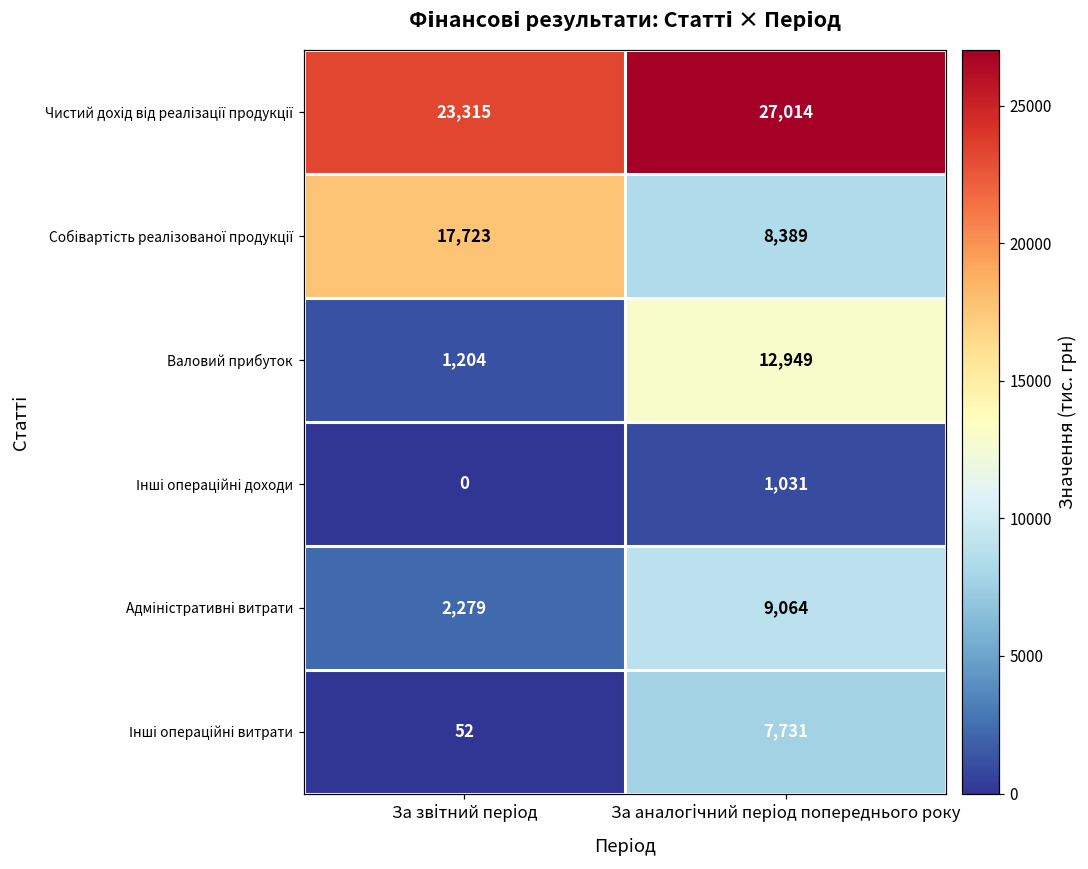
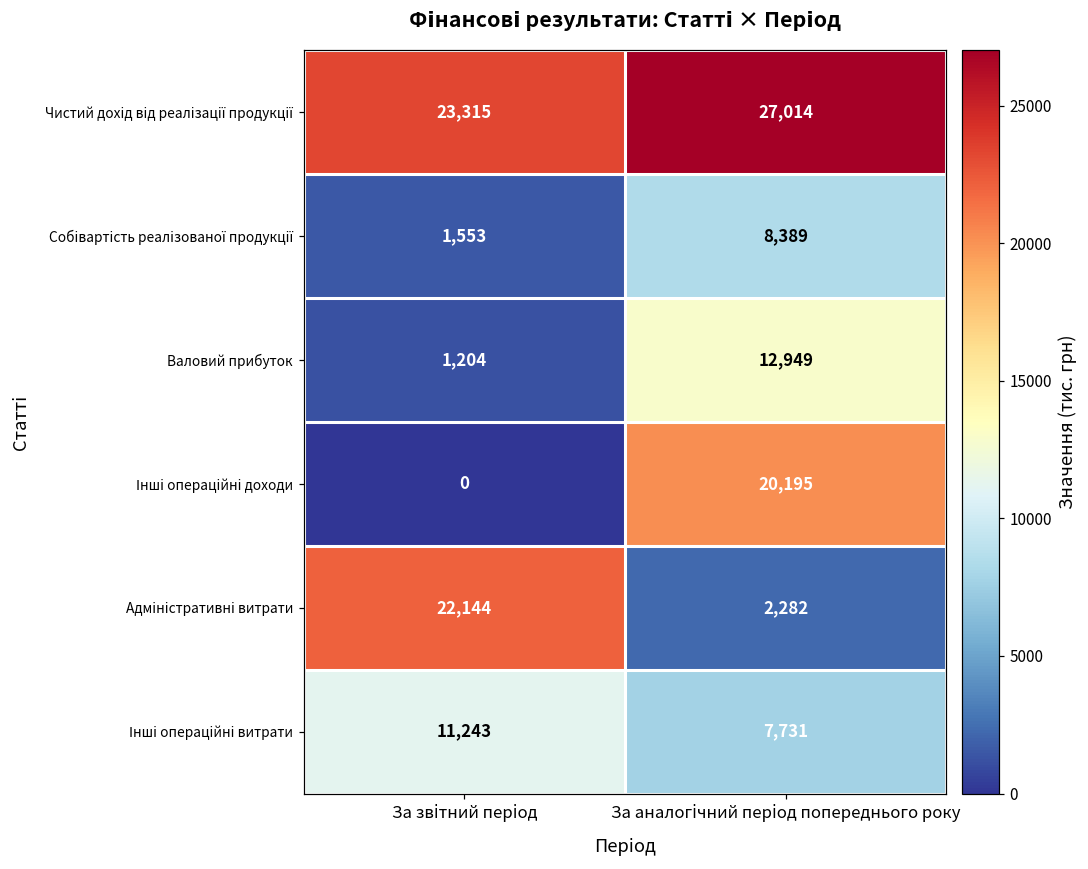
Собівартість реалізованої продукції, За звітний період: 17,723 -> 1,553
Інші операційні доходи, За аналогічний період попереднього року: 1,031 -> 20,195
Адміністративні витрати, За звітний період: 2,279 -> 22,144
Адміністративні витрати, За аналогічний період попереднього року: 9,064 -> 2,282
Інші операційні витрати, За звітний період: 52 -> 11,243
